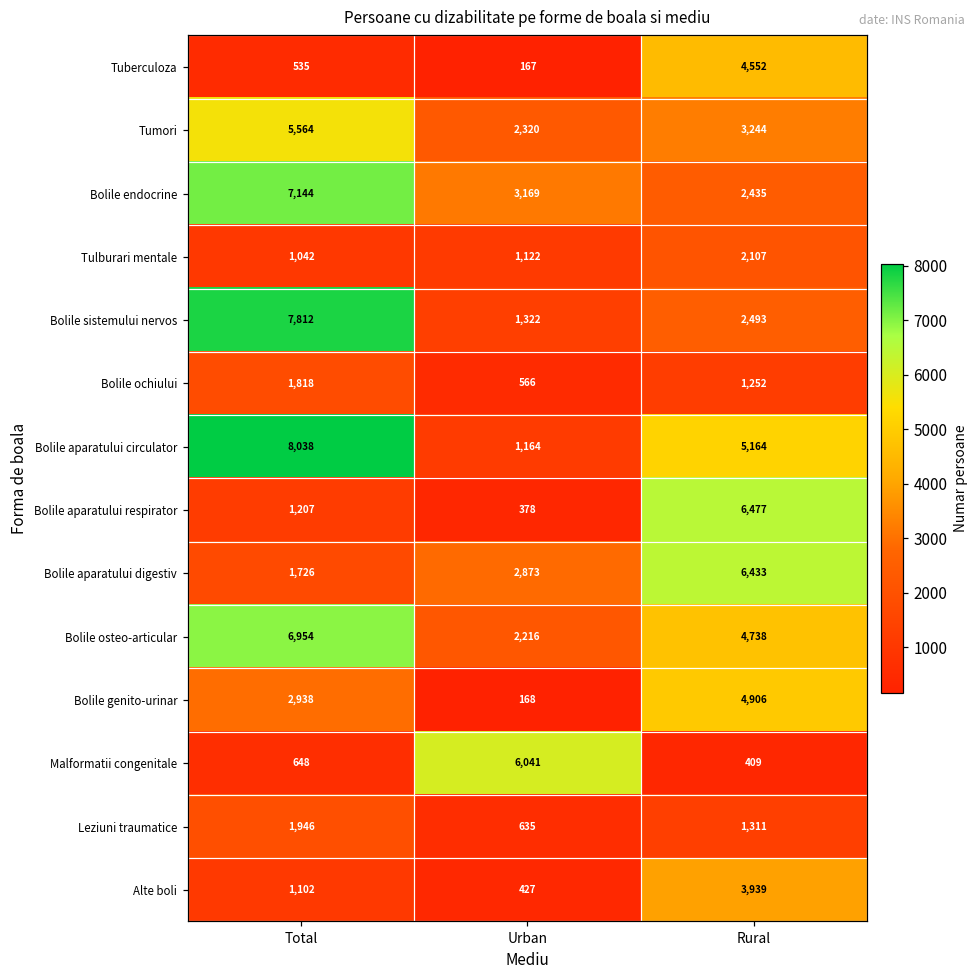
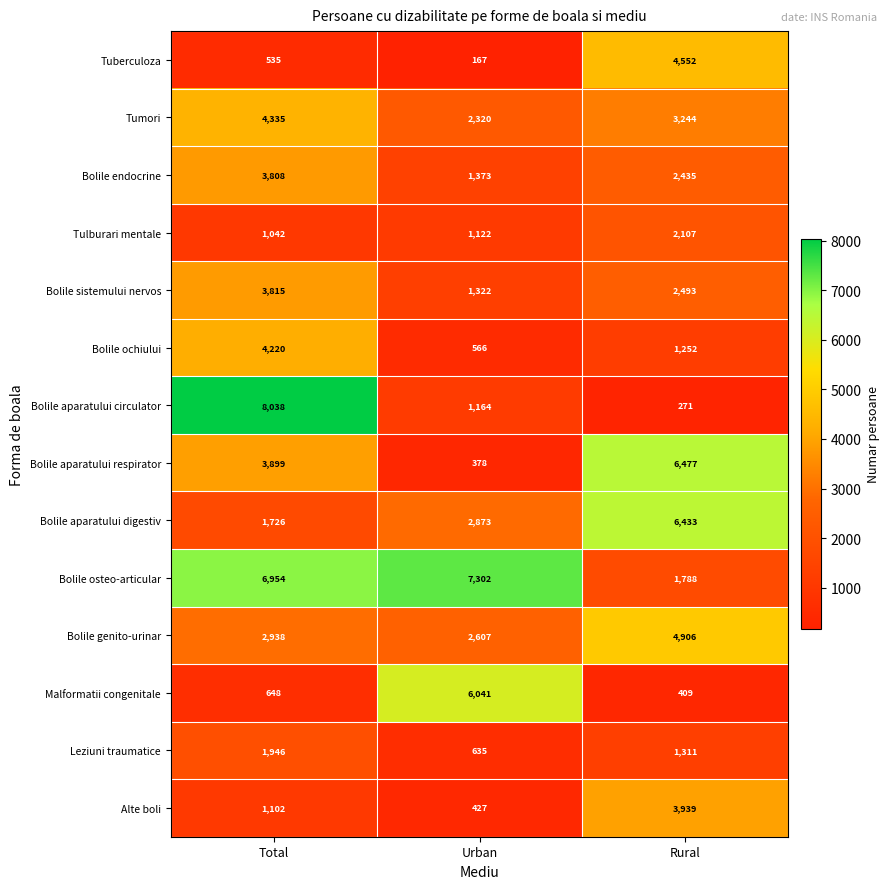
Tumori, Total: 5,564 -> 4,335
Bolile endocrine, Total: 7,144 -> 3,808
Bolile endocrine, Urban: 3,169 -> 1,373
Bolile sistemului nervos, Total: 7,812 -> 3,815
Bolile ochiului, Total: 1,818 -> 4,220
Bolile aparatului circulator, Rural: 5,164 -> 271
Bolile aparatului respirator, Total: 1,207 -> 3,899
Bolile osteo-articular, Urban: 2,216 -> 7,302
Bolile osteo-articular, Rural: 4,738 -> 1,788
Bolile genito-urinar, Urban: 168 -> 2,607
